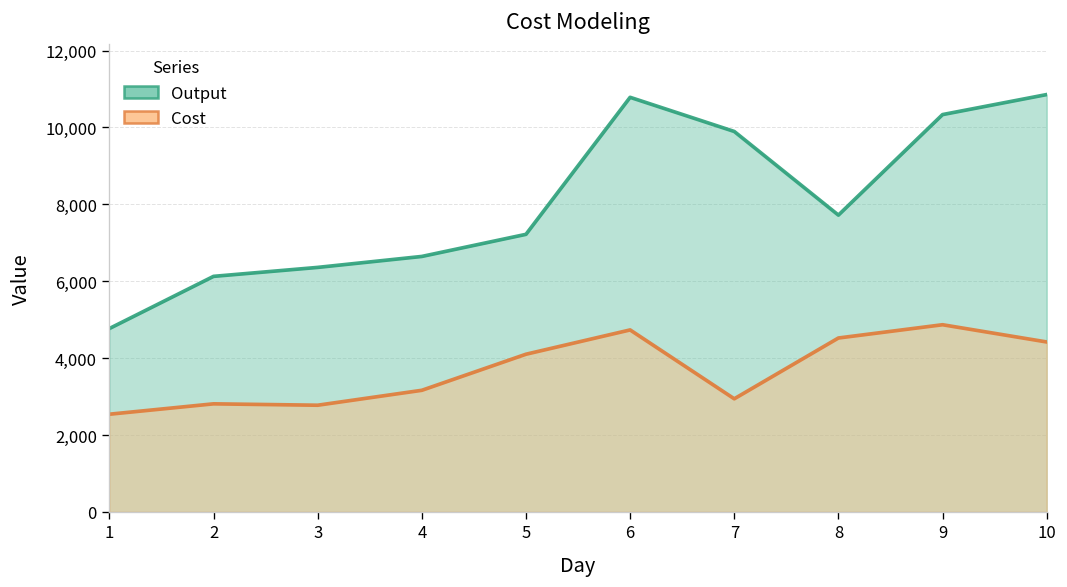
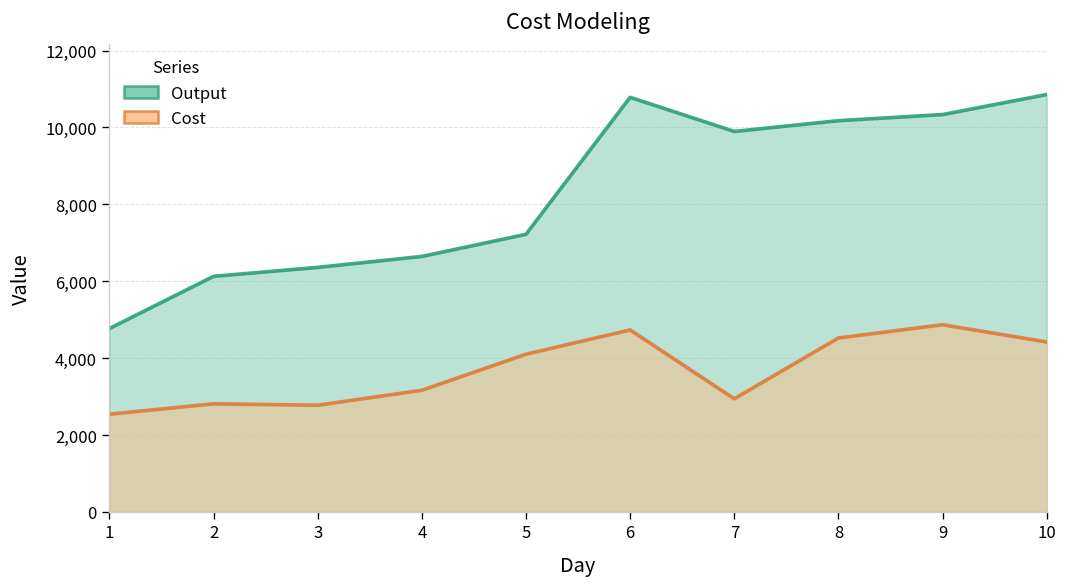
Output, 8: 7,700 -> 10,200
